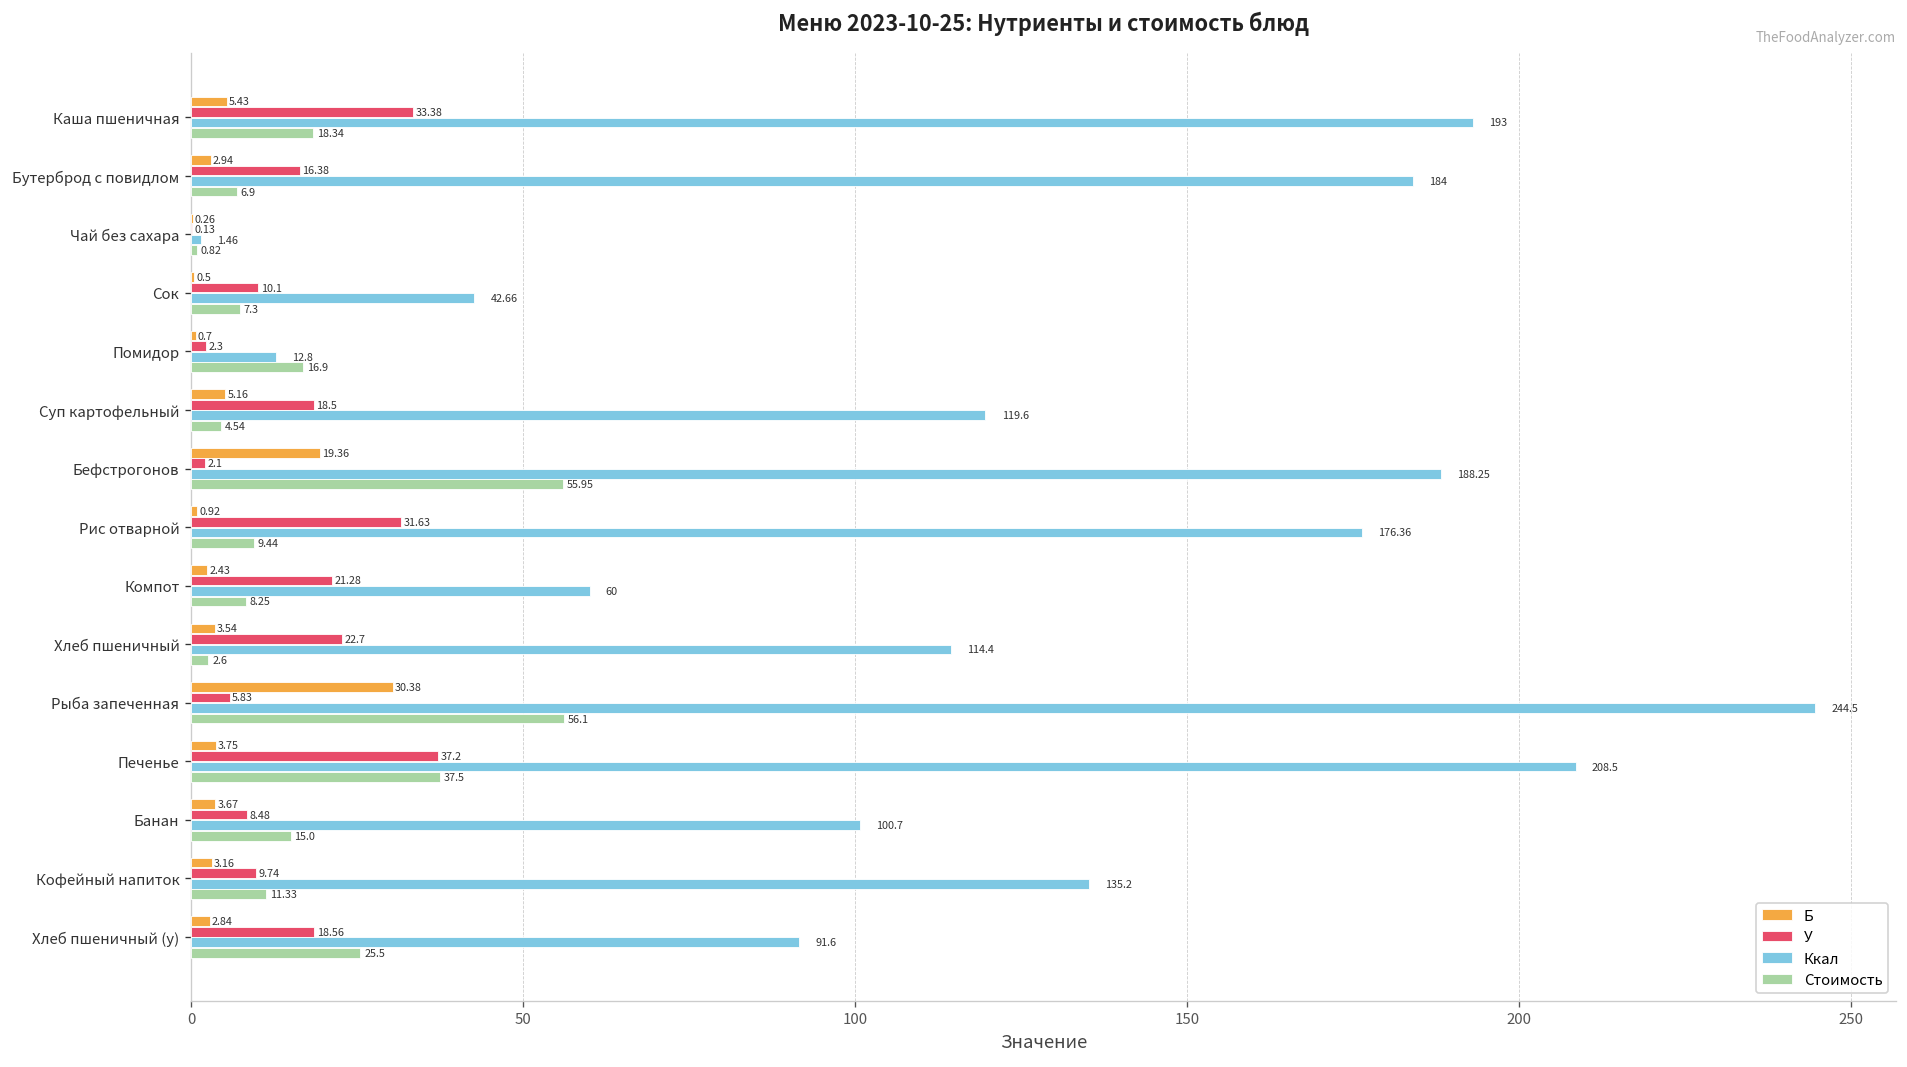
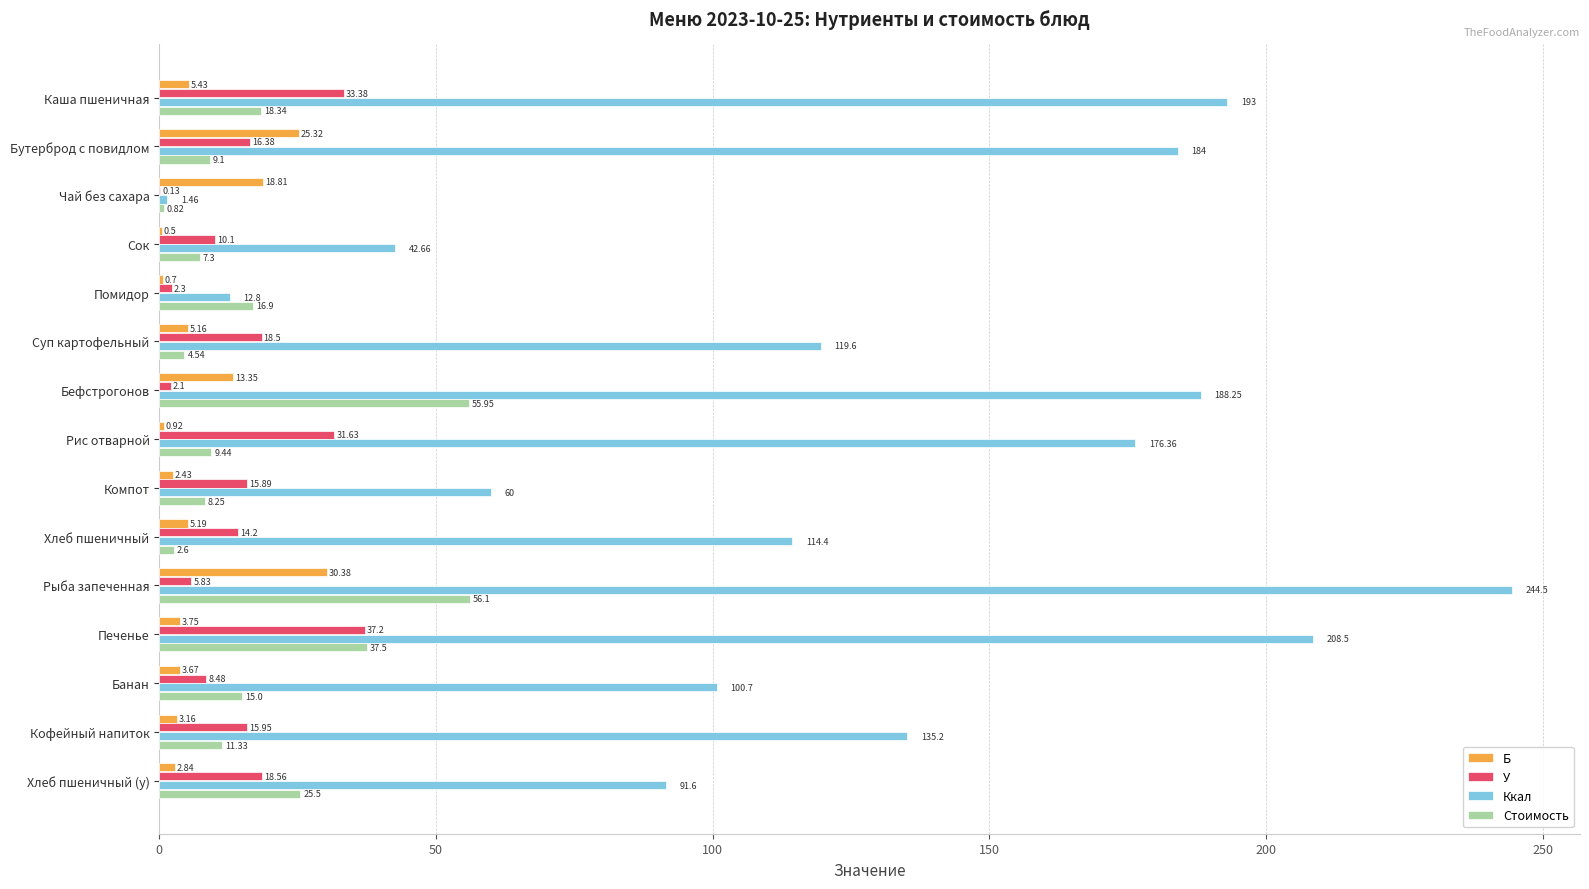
Б, Бутерброд с повидлом: 2.94 -> 25.32
Стоимость, Бутерброд с повидлом: 6.9 -> 9.1
Б, Чай без сахара: 0.26 -> 18.81
Б, Бефстрогонов: 19.36 -> 13.35
У, Компот: 21.28 -> 15.89
Б, Хлеб пшеничный: 3.54 -> 5.19
У, Хлеб пшеничный: 22.7 -> 14.2
У, Кофейный напиток: 9.74 -> 15.95
